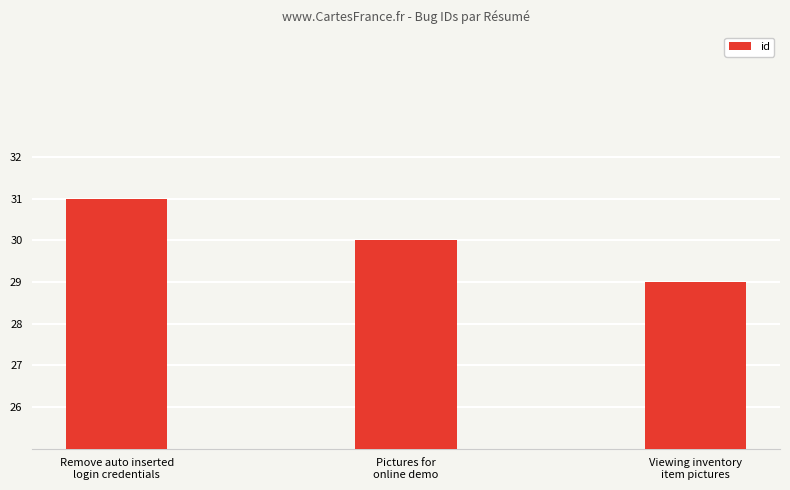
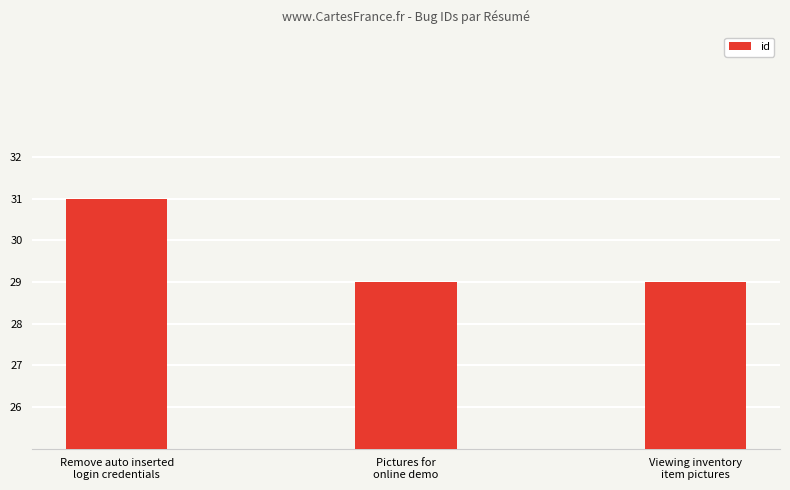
Pictures for online demo: 30 -> 29
